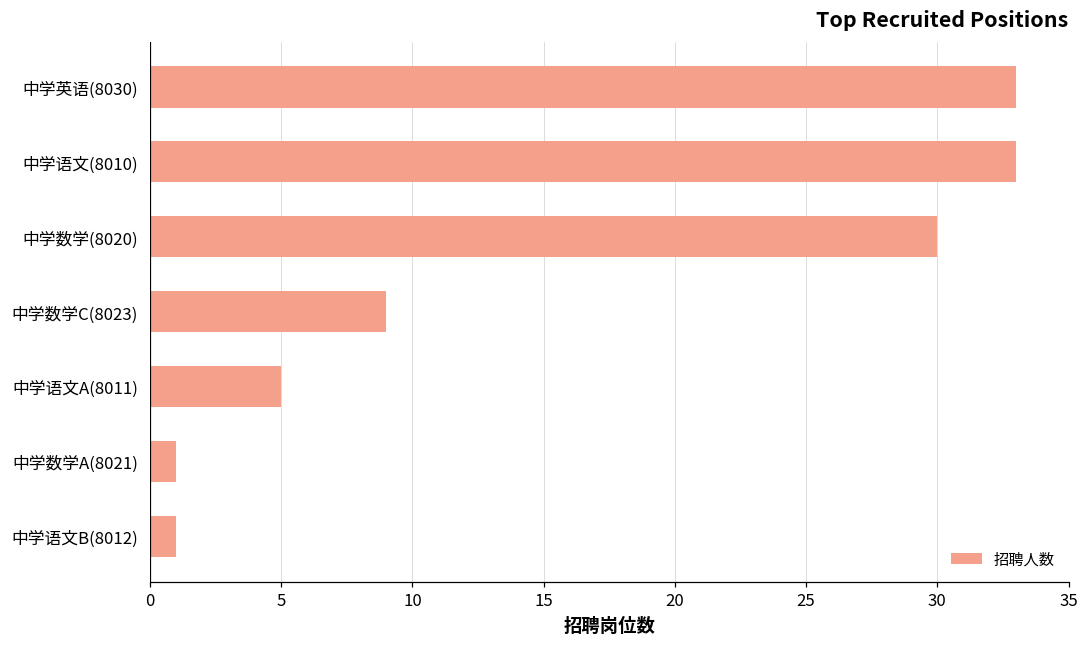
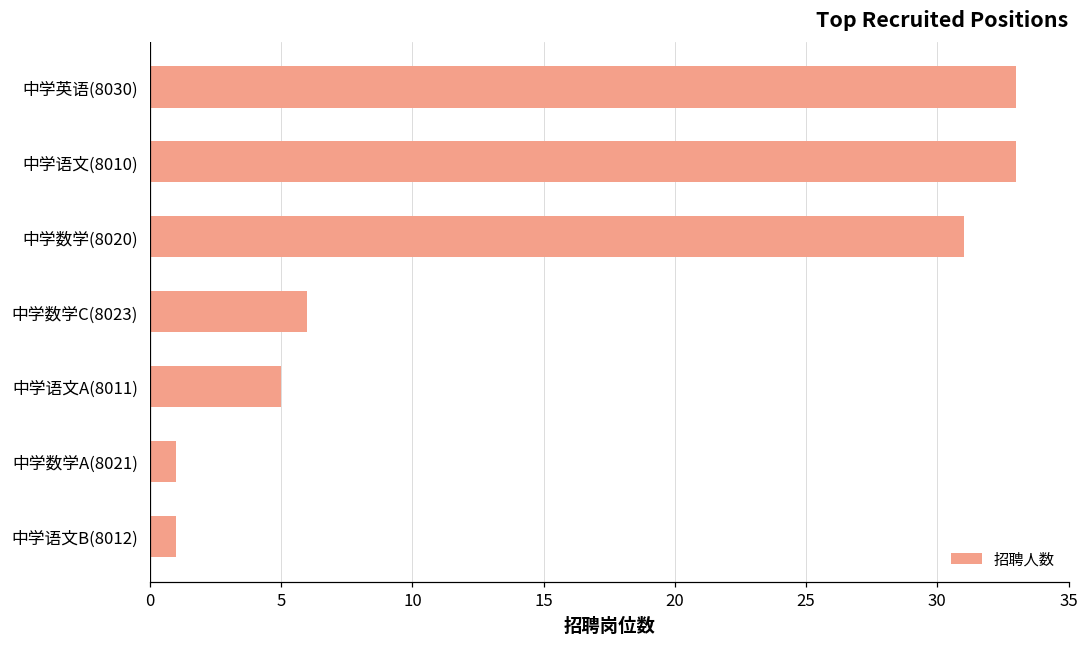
中学数学(8020): 30 -> 31
中学数学C(8023): 9 -> 6
